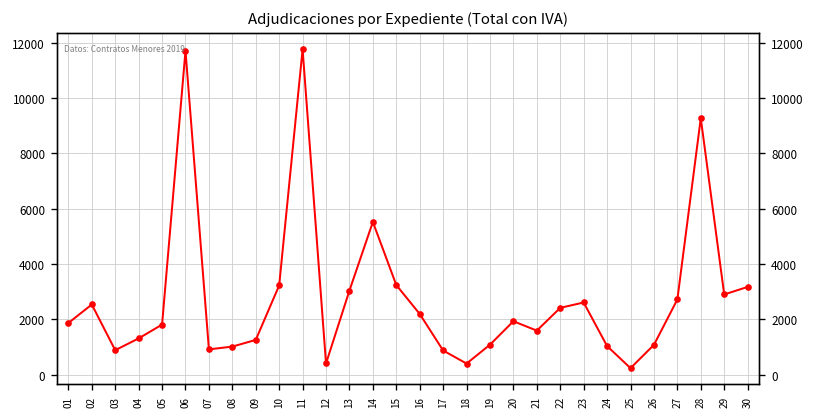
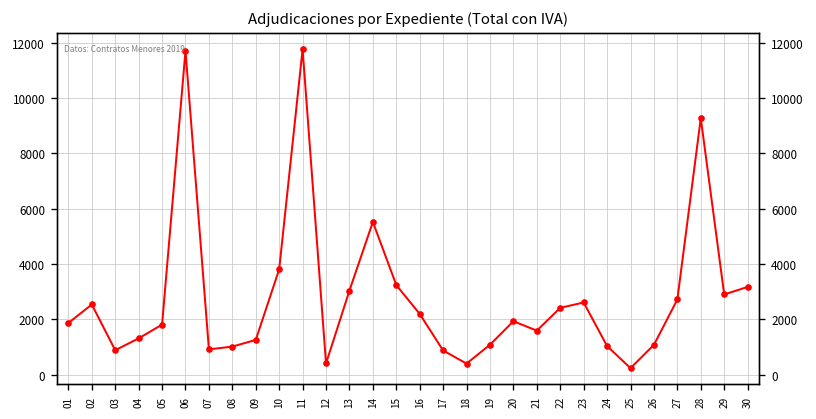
10: 3200 -> 3800
